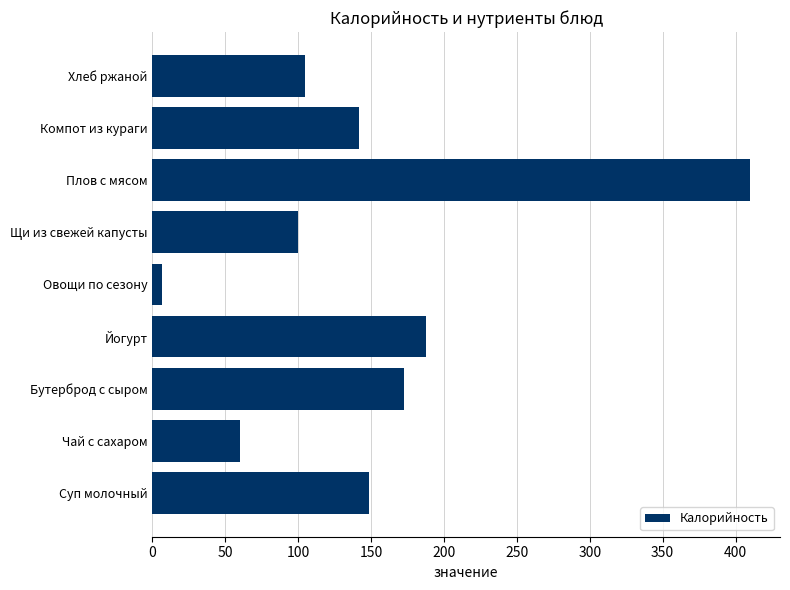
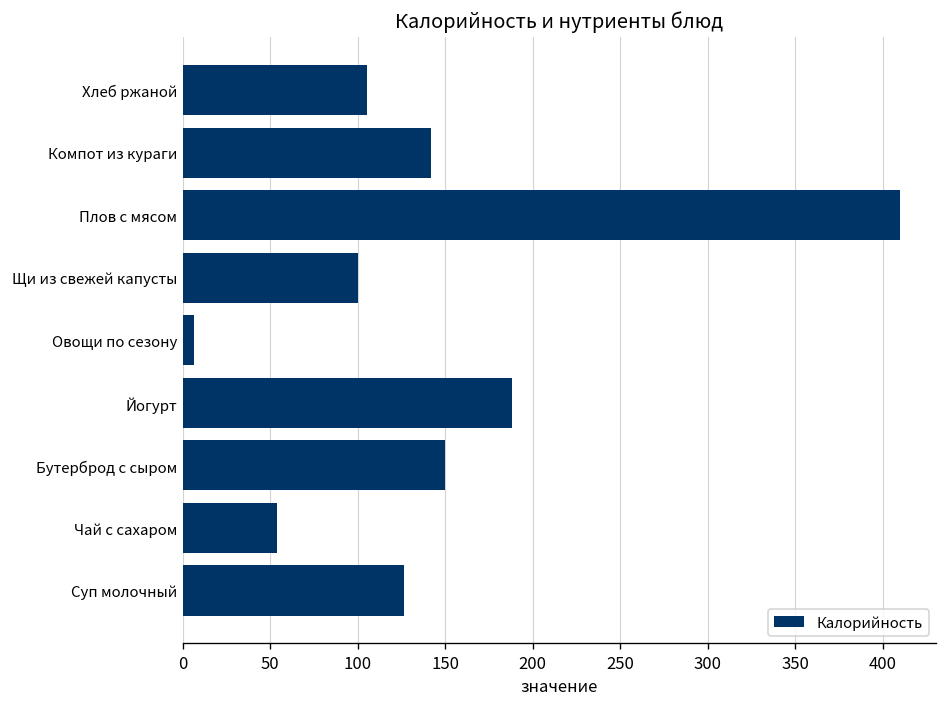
Бутерброд с сыром: 172 -> 150
Чай с сахаром: 60 -> 54
Суп молочный: 149 -> 126
